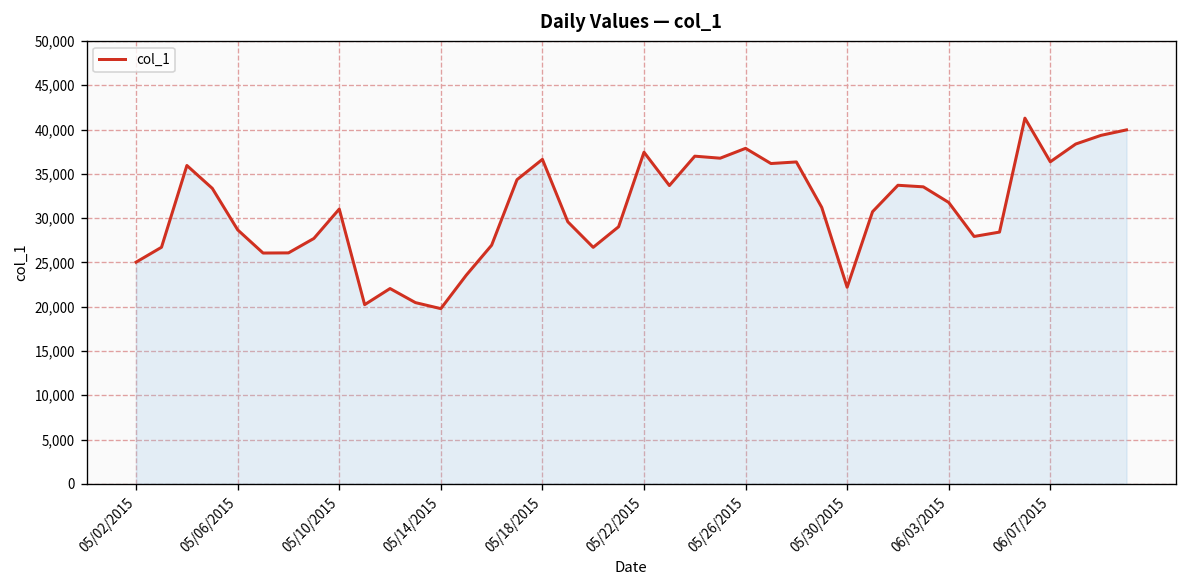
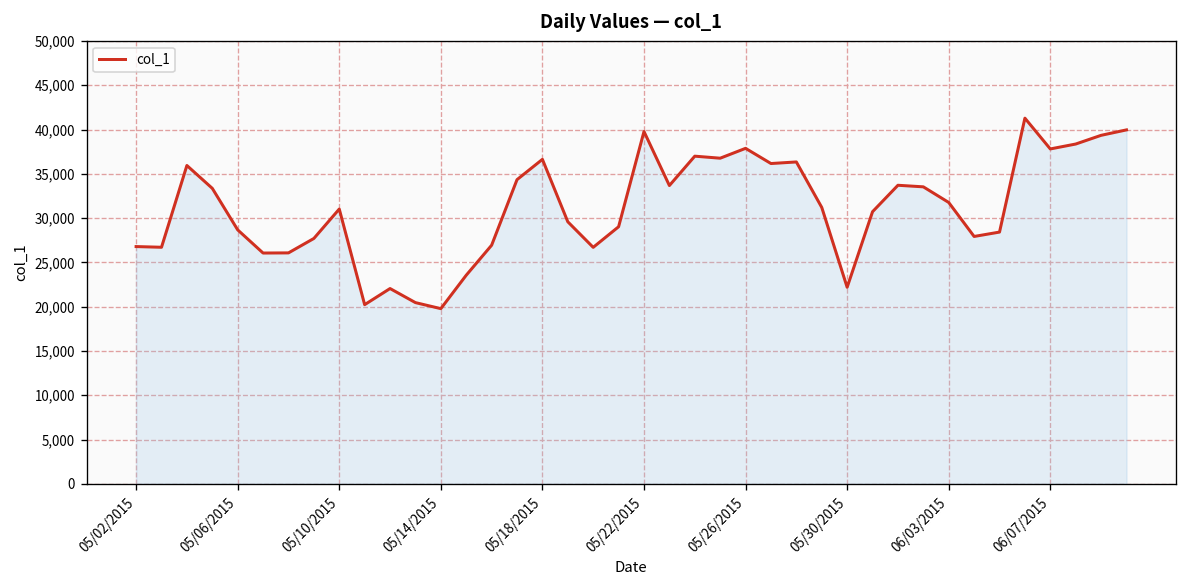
05/02/2015: 25,000 -> 27,000
05/22/2015: 37,000 -> 40,000
06/07/2015: 36,000 -> 38,000
